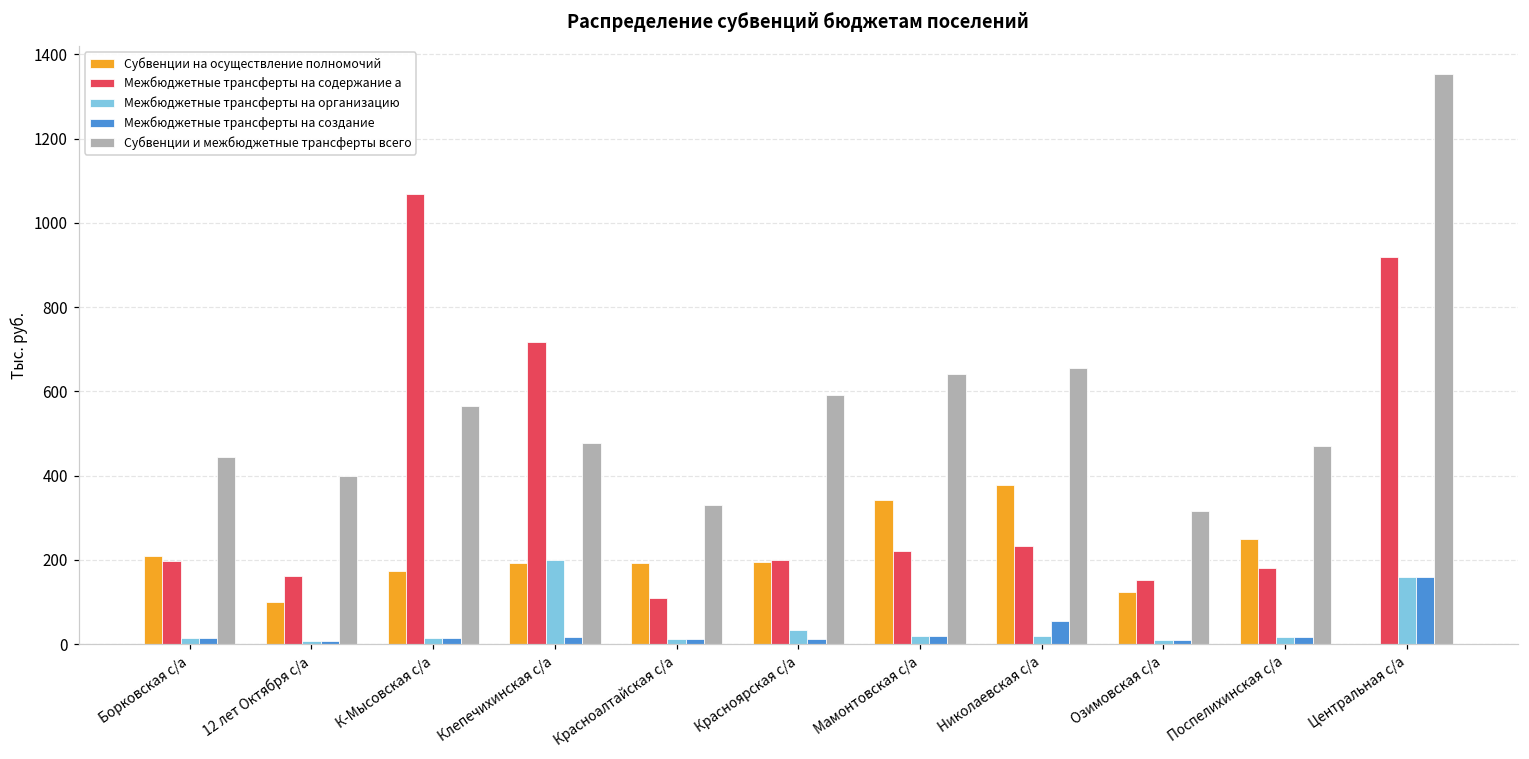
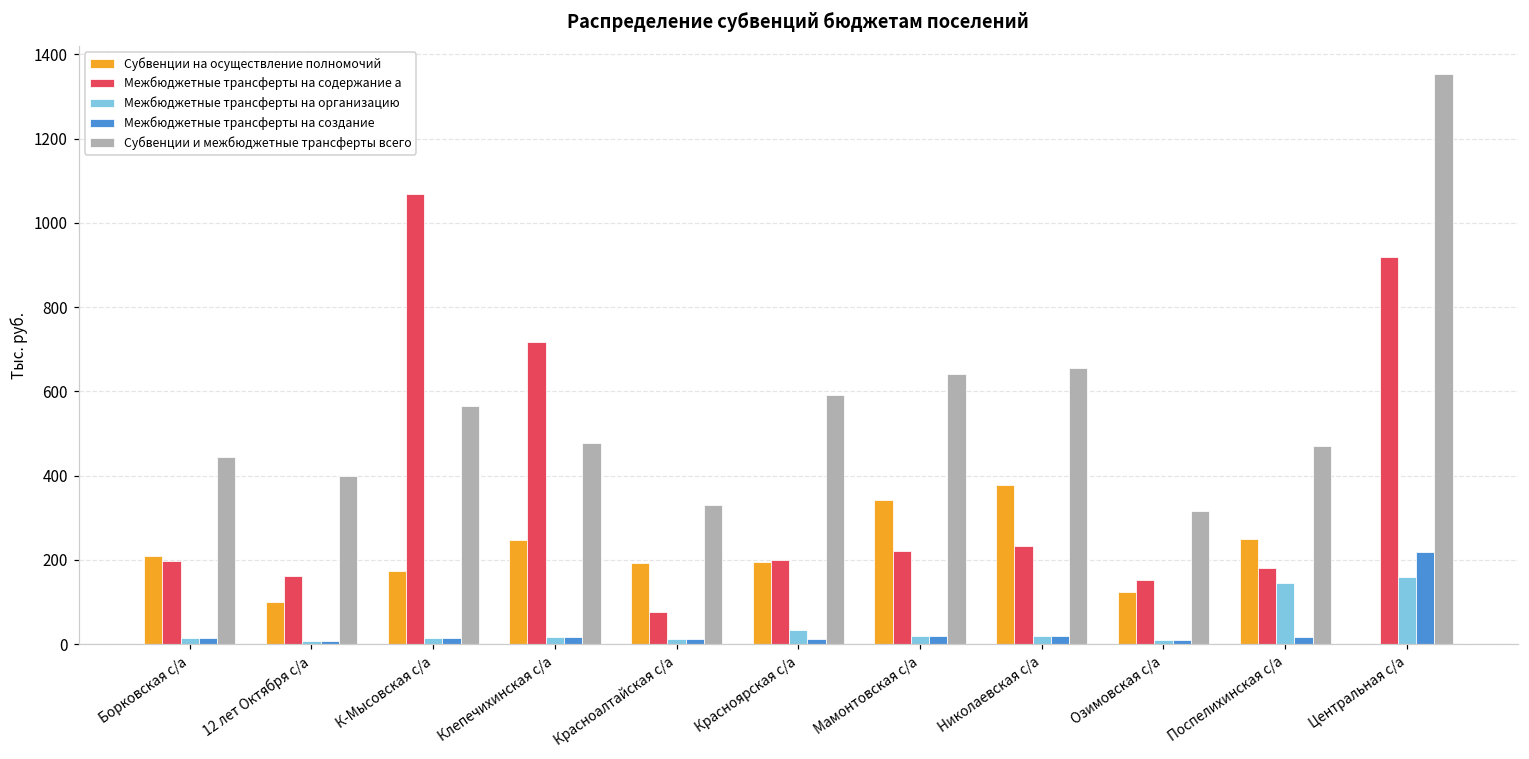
Субвенции на осуществление полномочий, Клепечихинская с/а: 190 -> 250
Межбюджетные трансферты на организацию, Клепечихинская с/а: 200 -> 20
Межбюджетные трансферты на содержание а, Красноалтайская с/а: 110 -> 80
Межбюджетные трансферты на создание, Николаевская с/а: 50 -> 20
Межбюджетные трансферты на организацию, Поспелихинская с/а: 20 -> 150
Межбюджетные трансферты на создание, Центральная с/а: 160 -> 220
